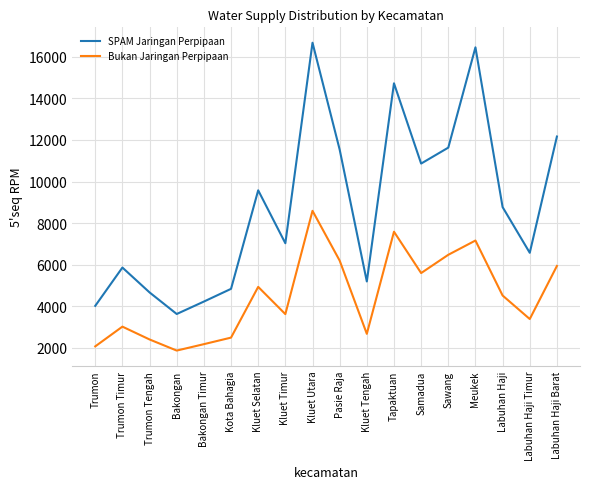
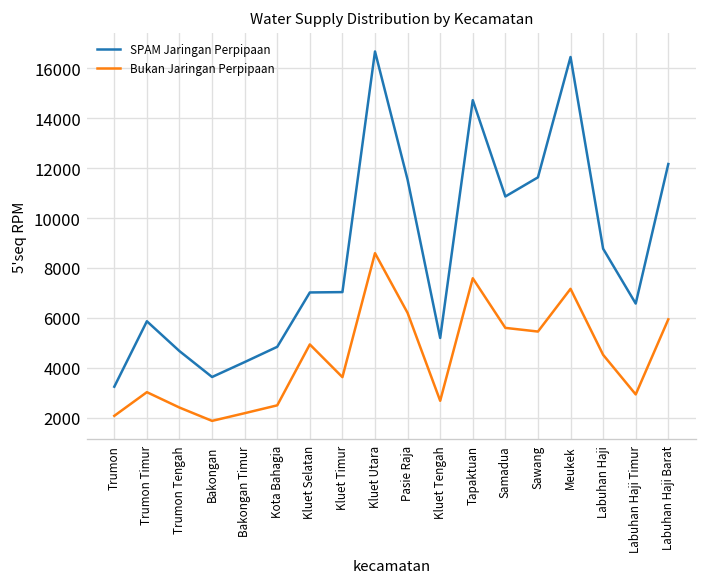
SPAM Jaringan Perpipaan, Trumon: 4000 -> 3200
SPAM Jaringan Perpipaan, Kluet Selatan: 9600 -> 7000
Bukan Jaringan Perpipaan, Sawang: 6500 -> 5400
Bukan Jaringan Perpipaan, Labuhan Haji Timur: 3400 -> 2900
